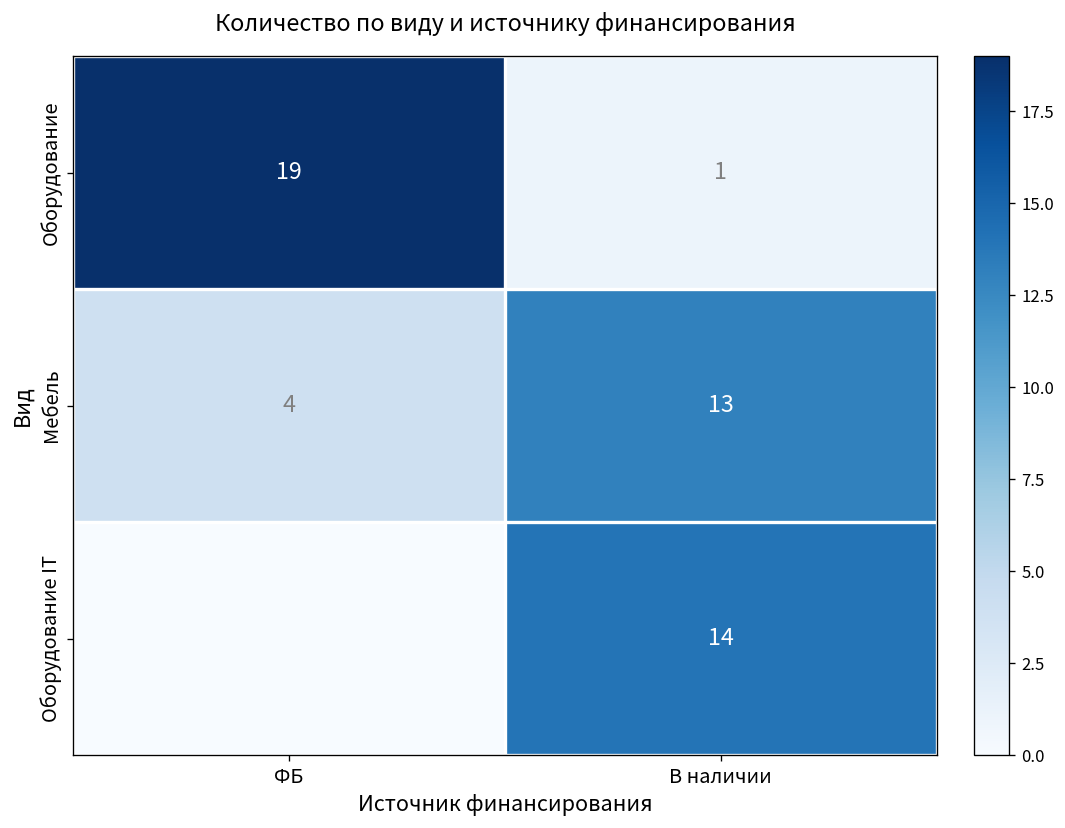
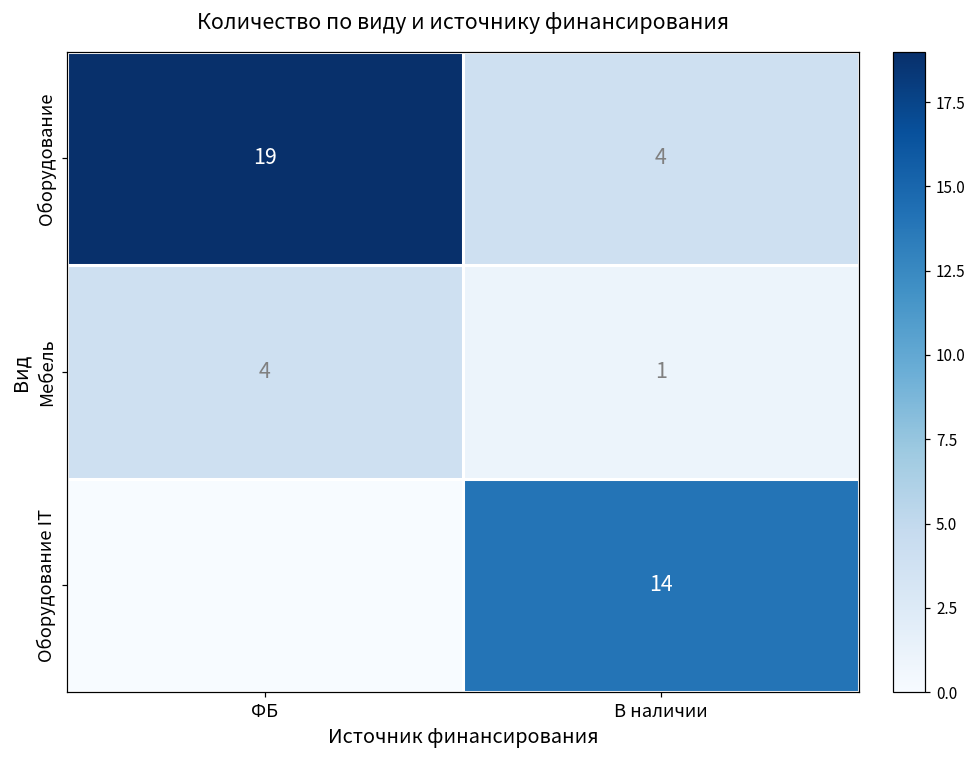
Оборудование, В наличии: 1 -> 4
Мебель, В наличии: 13 -> 1
